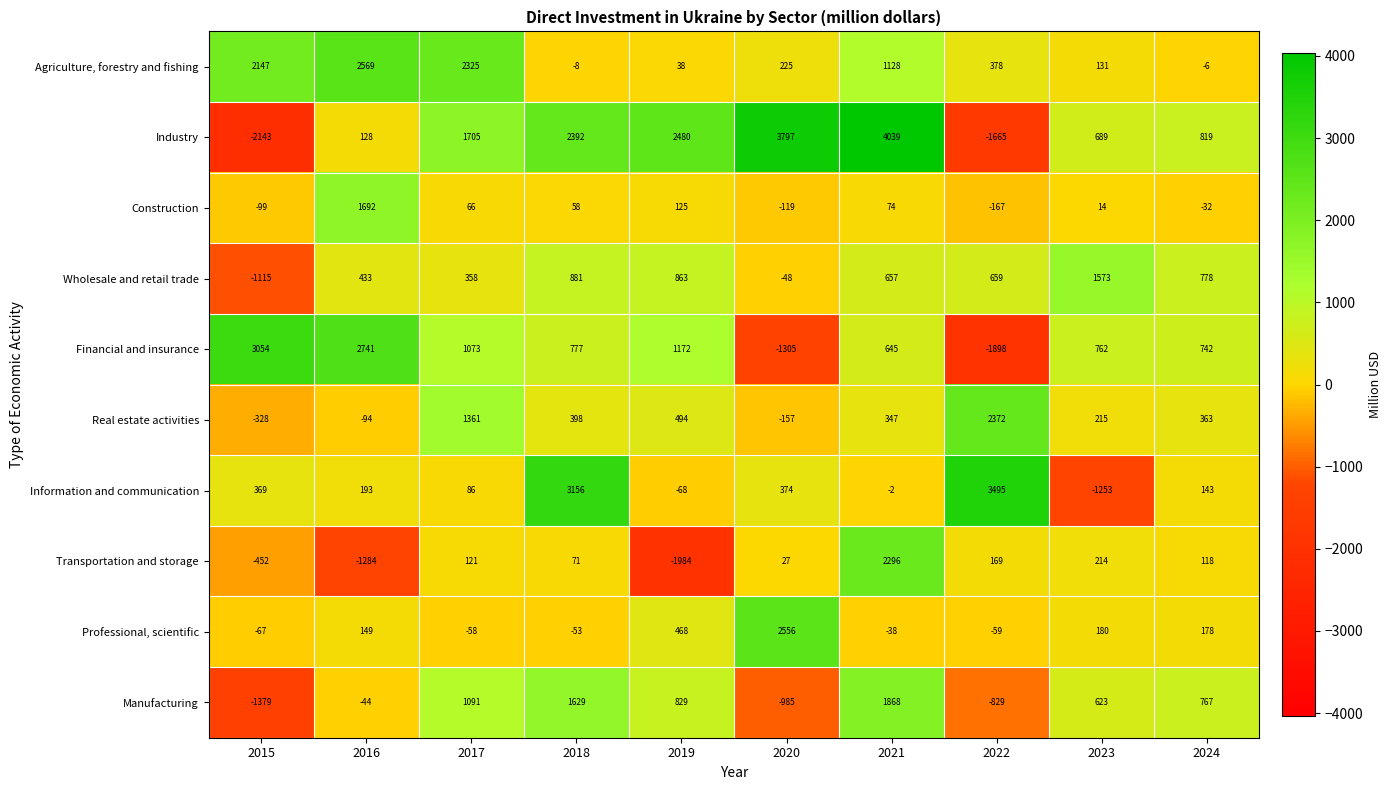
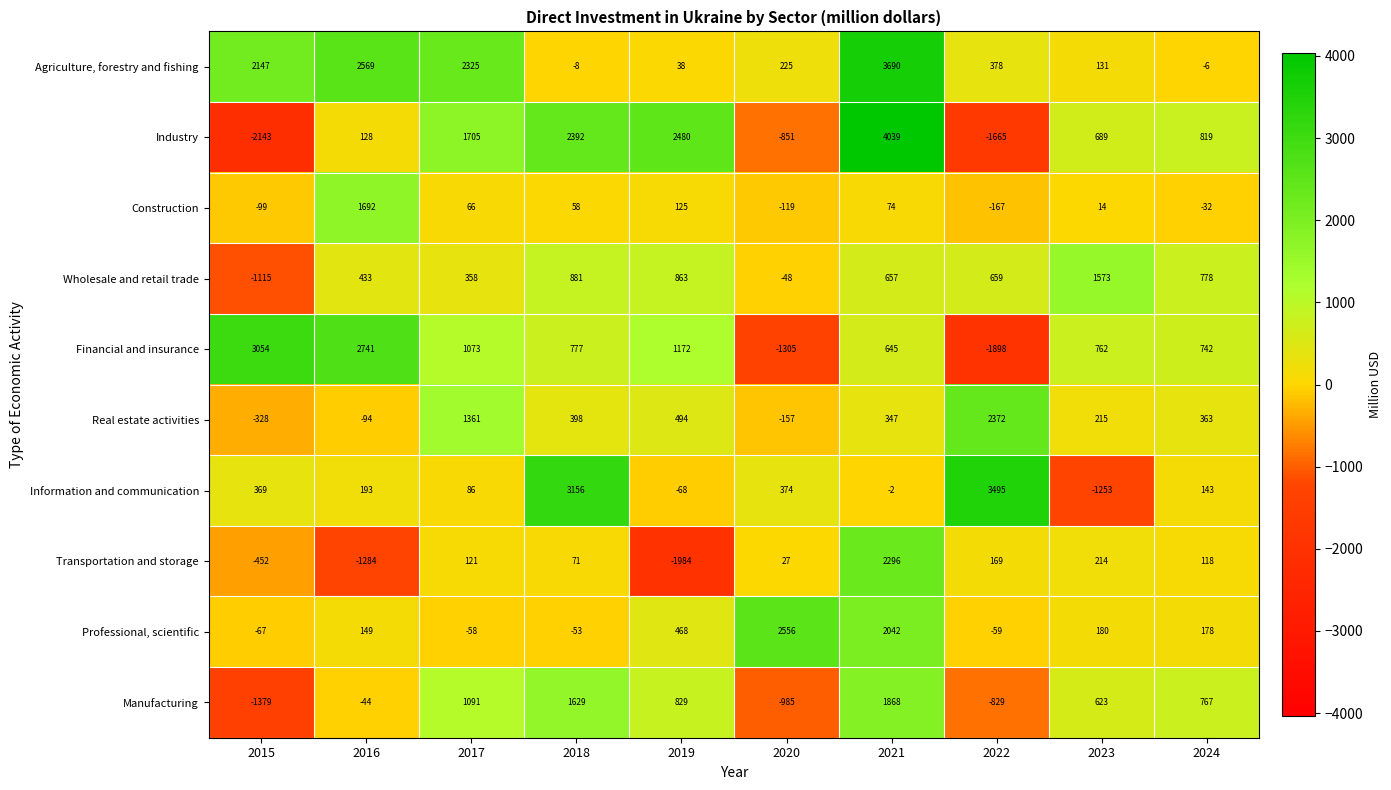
Agriculture, forestry and fishing, 2021: 1128 -> 3690
Industry, 2020: 3797 -> -851
Professional, scientific, 2021: -38 -> 2042
